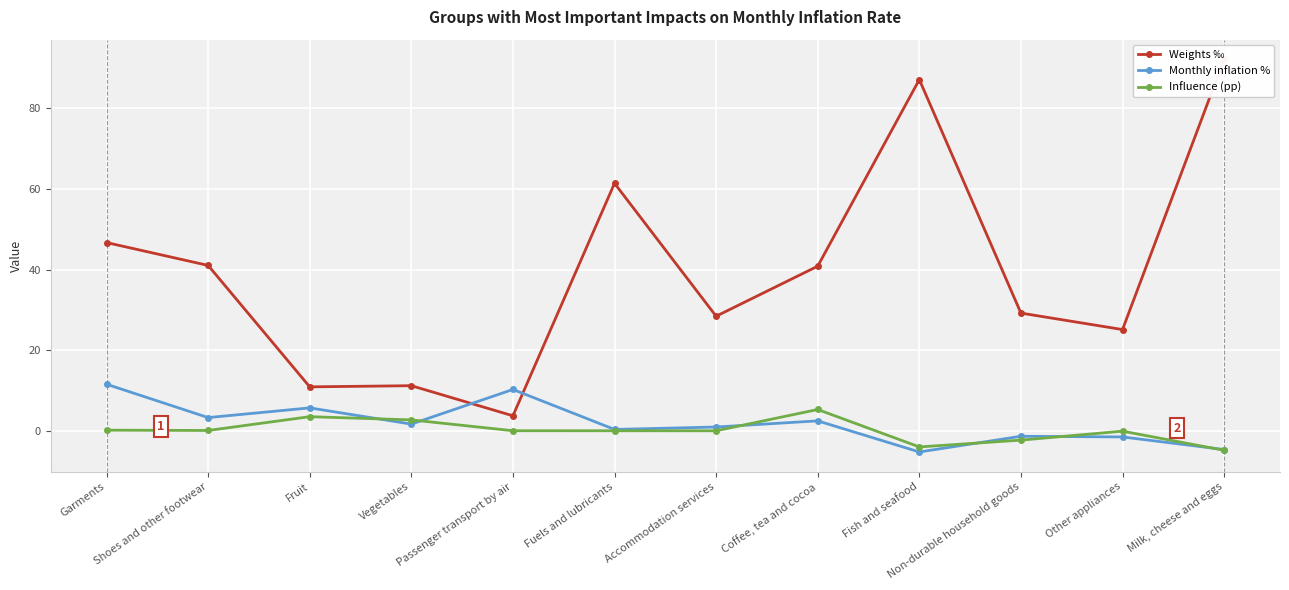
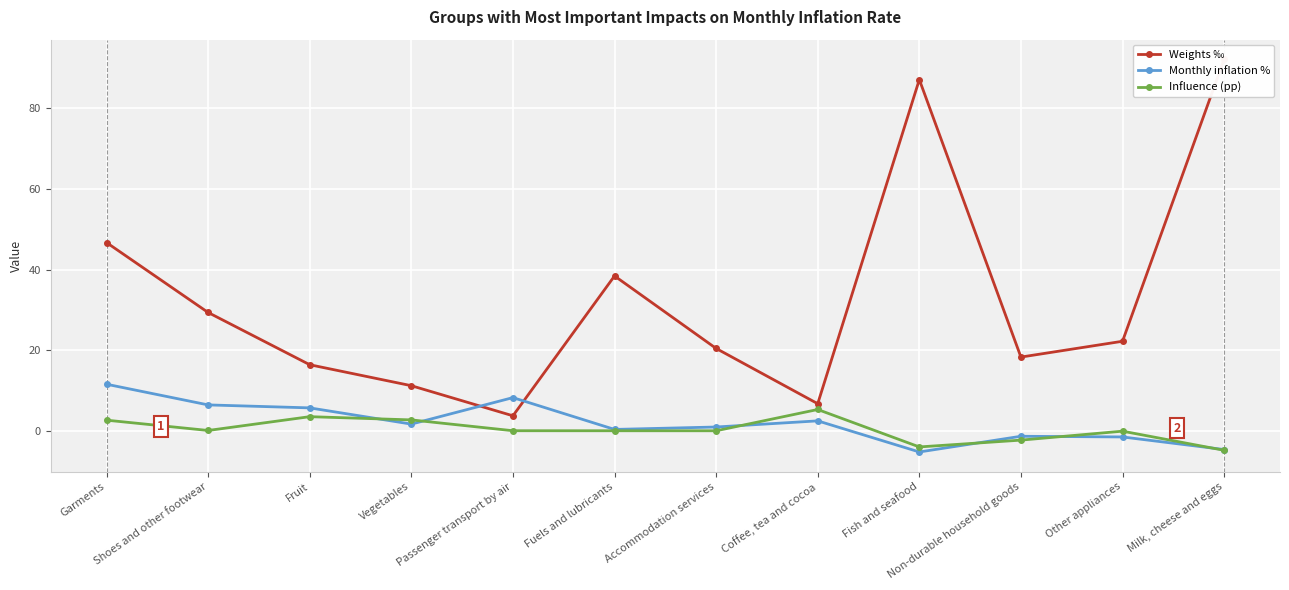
Influence (pp), Garments: 0 -> 3
Weights ‰, Shoes and other footwear: 41 -> 29
Monthly inflation %, Shoes and other footwear: 3 -> 6
Weights ‰, Fruit: 11 -> 16
Monthly inflation %, Passenger transport by air: 10 -> 8
Weights ‰, Fuels and lubricants: 61 -> 38
Weights ‰, Accommodation services: 28 -> 20
Weights ‰, Coffee, tea and cocoa: 41 -> 7
Weights ‰, Non-durable household goods: 29 -> 18
Weights ‰, Other appliances: 25 -> 22
